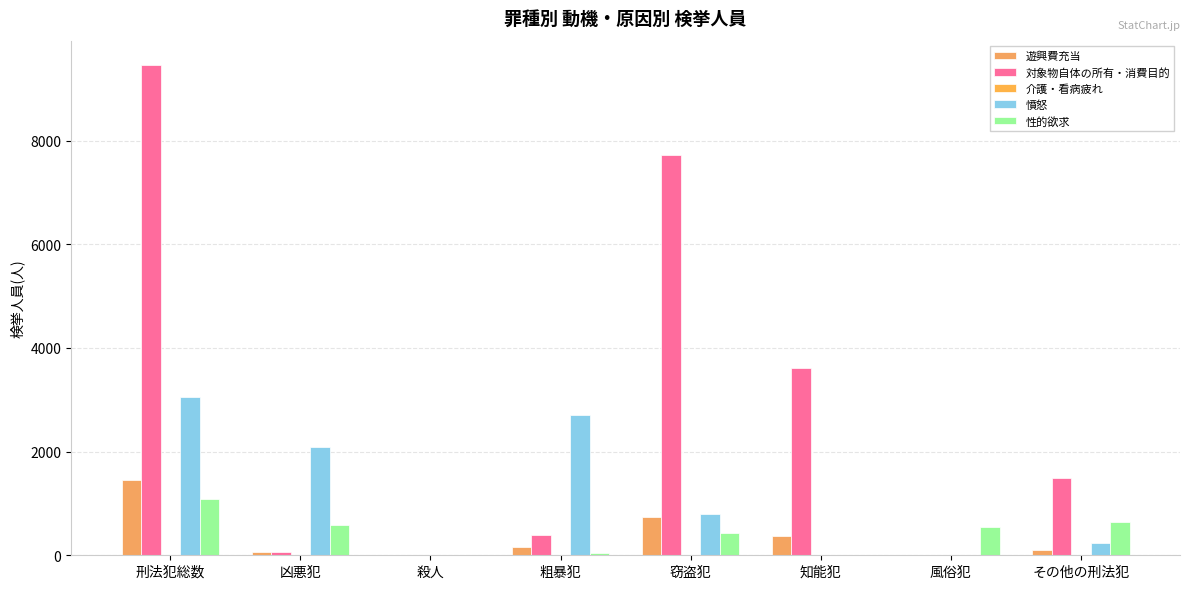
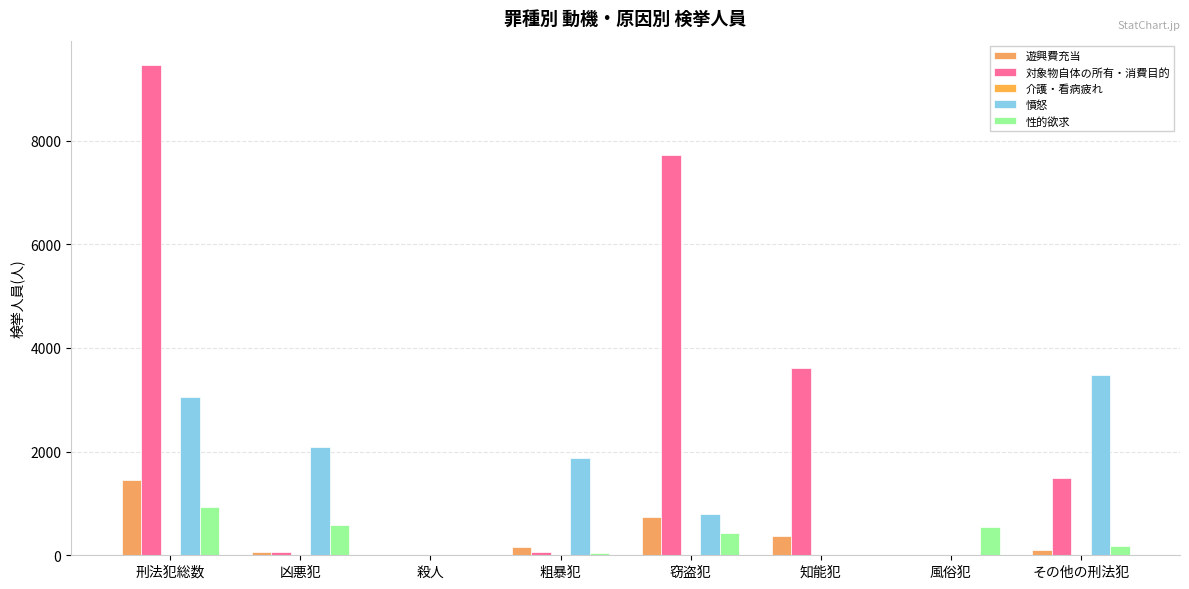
性的欲求, 刑法犯総数: 1100 -> 900
対象物自体の所有・消費目的, 粗暴犯: 400 -> 100
憤怒, 粗暴犯: 2700 -> 1900
憤怒, その他の刑法犯: 200 -> 3500
性的欲求, その他の刑法犯: 600 -> 200
